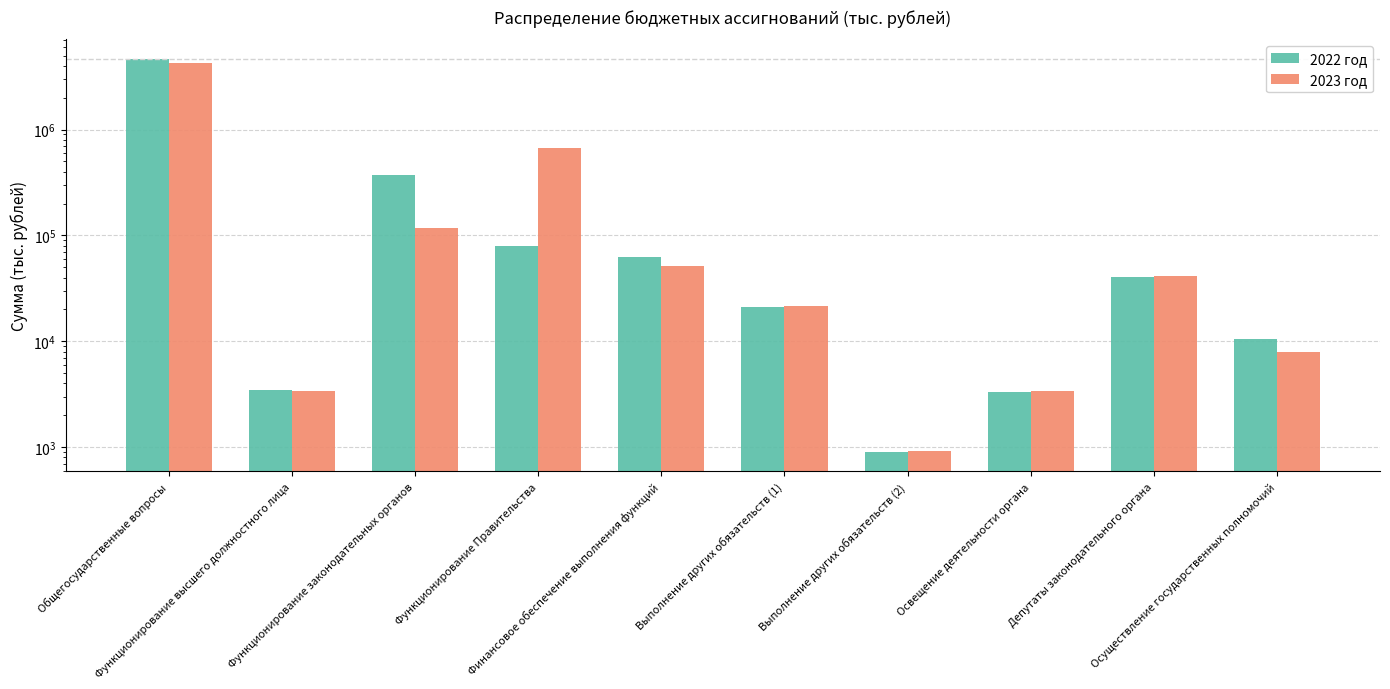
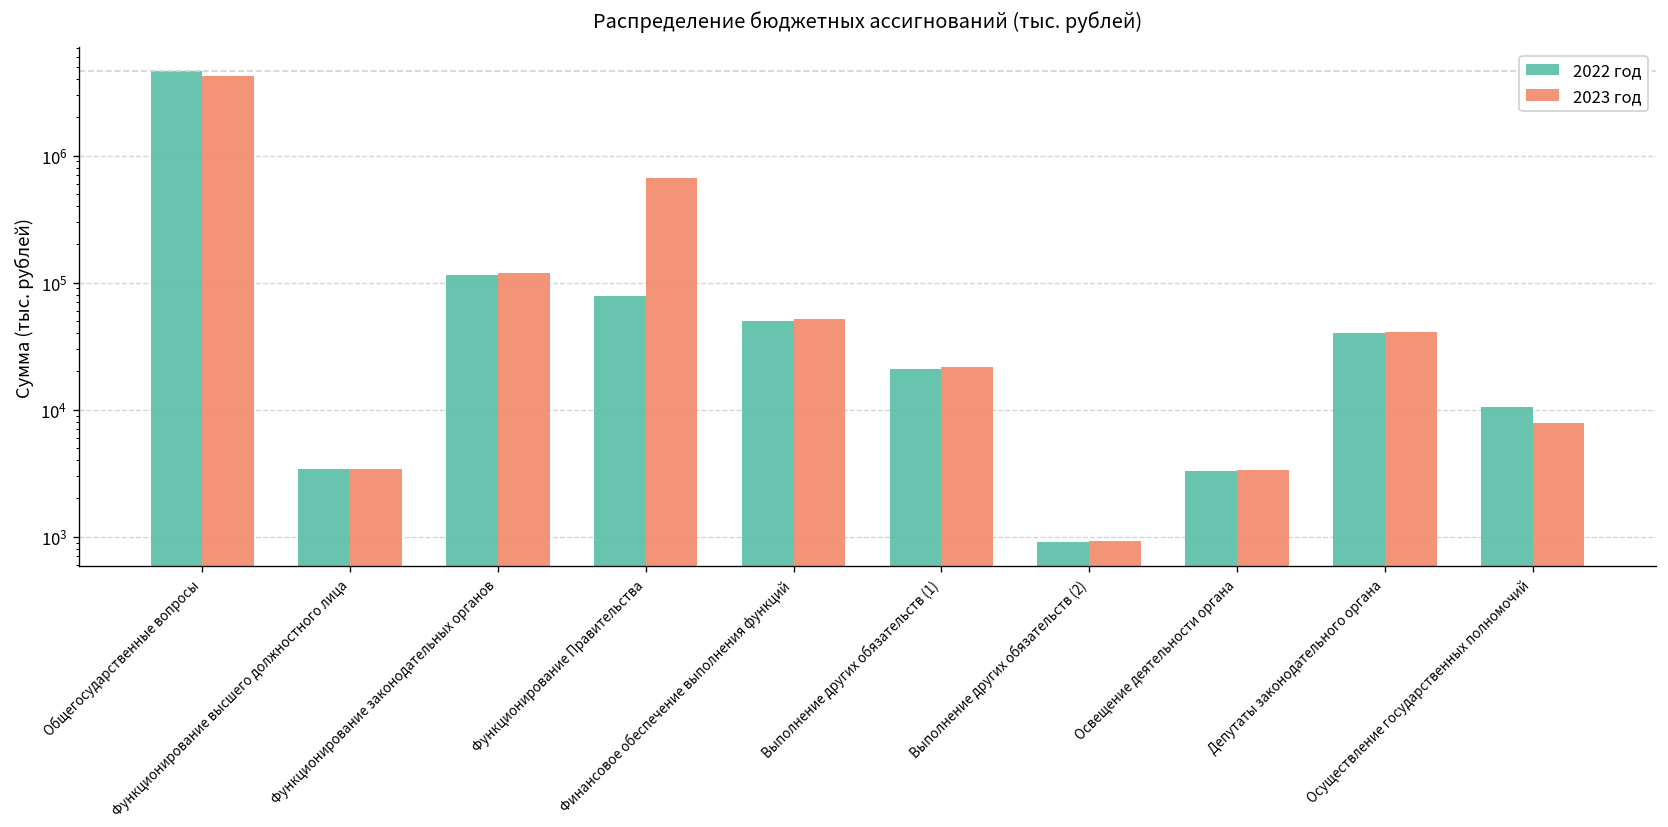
2022 год, Функционирование законодательных органов: 370000 -> 120000
2022 год, Финансовое обеспечение выполнения функций: 60000 -> 50000
